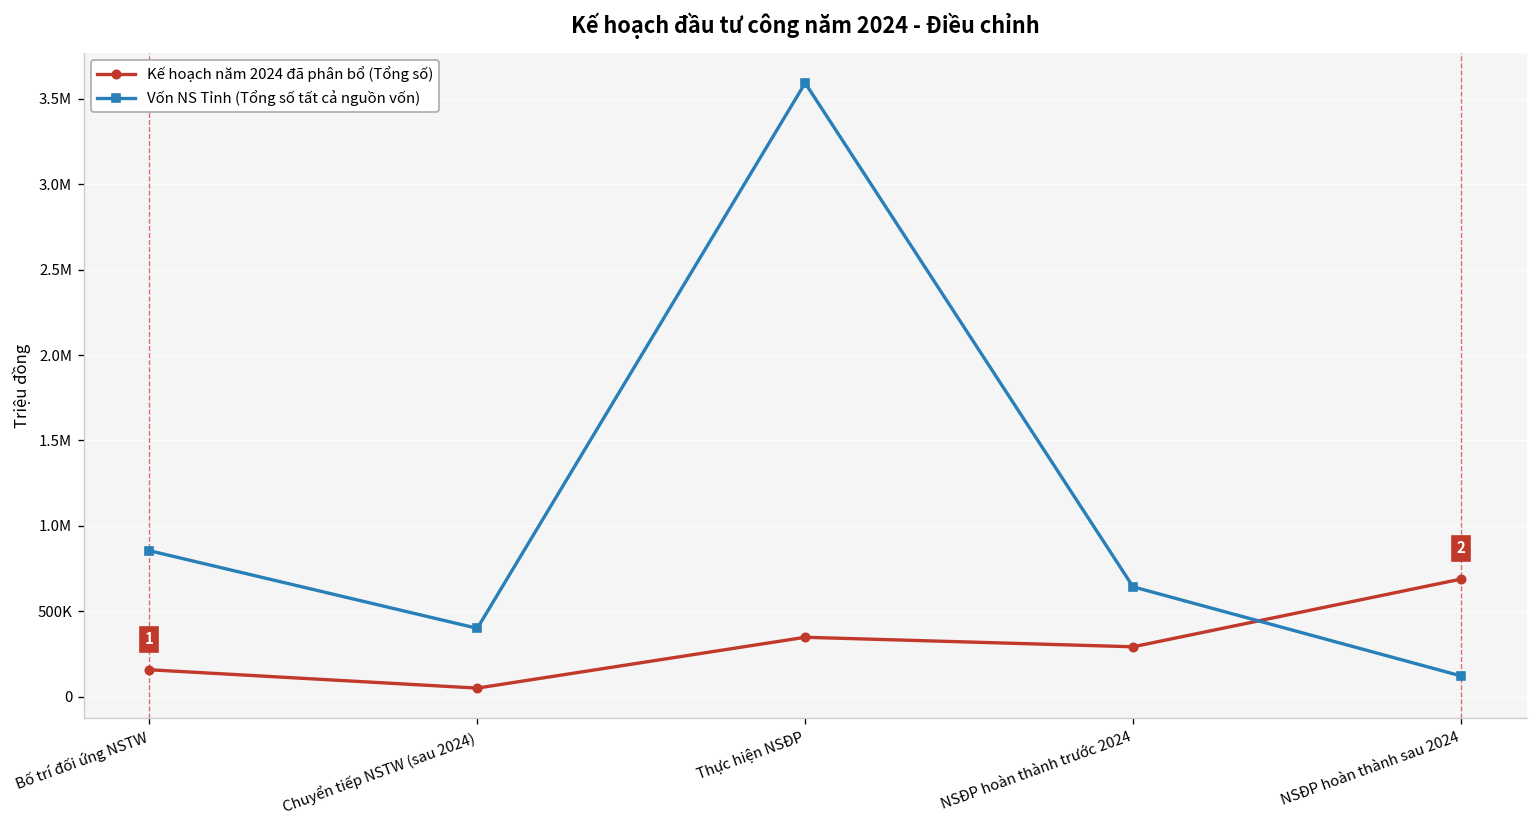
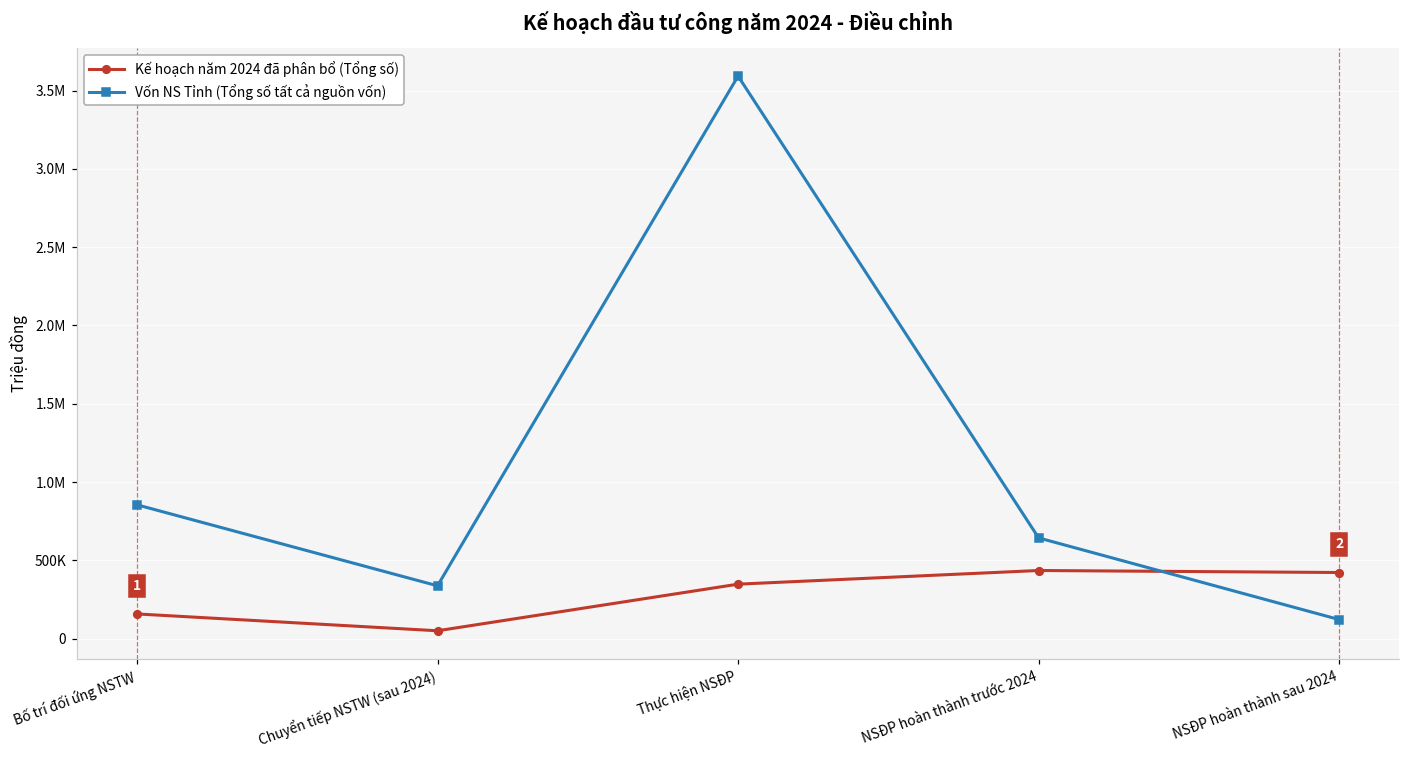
Vốn NS Tỉnh (Tổng số tất cả nguồn vốn), Chuyển tiếp NSTW (sau 2024): 400000 -> 340000
Kế hoạch năm 2024 đã phân bổ (Tổng số), NSĐP hoàn thành trước 2024: 290000 -> 430000
Kế hoạch năm 2024 đã phân bổ (Tổng số), NSĐP hoàn thành sau 2024: 690000 -> 420000
